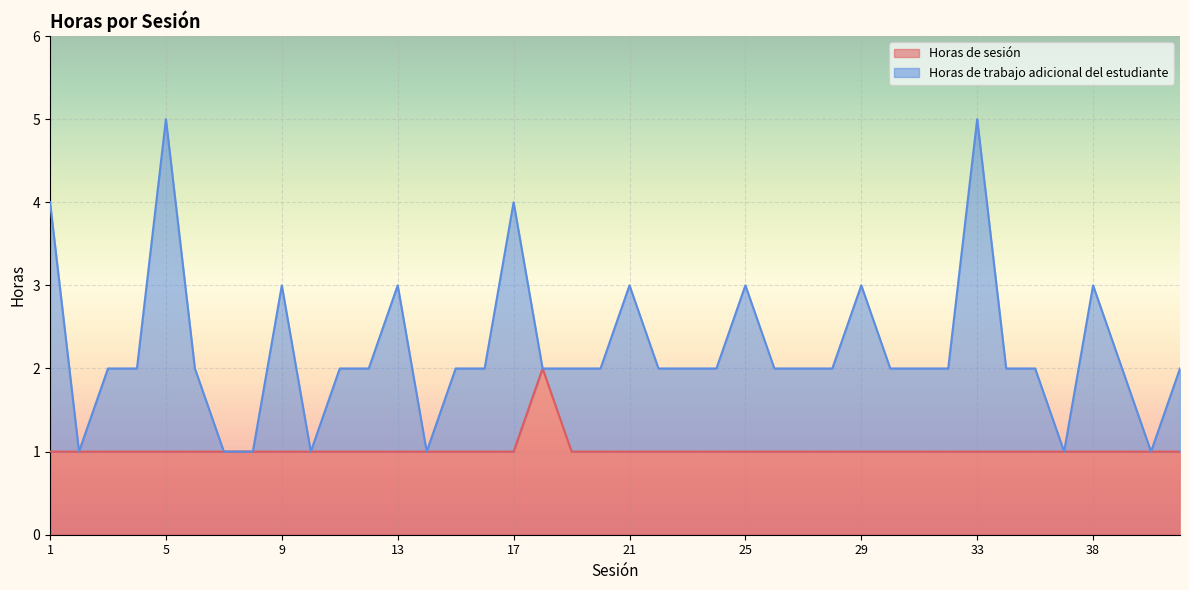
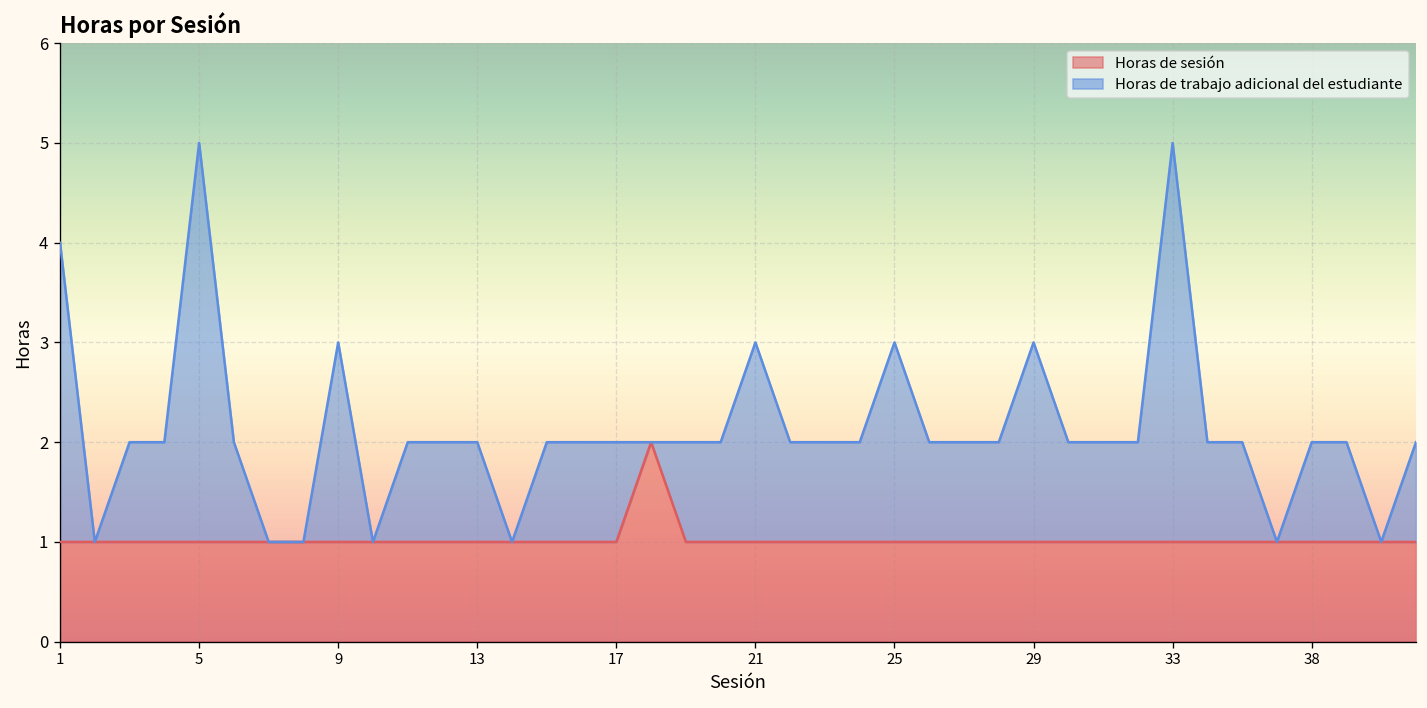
Horas de trabajo adicional del estudiante, 13: 2 -> 1
Horas de trabajo adicional del estudiante, 17: 3 -> 1
Horas de trabajo adicional del estudiante, 38: 2 -> 1
